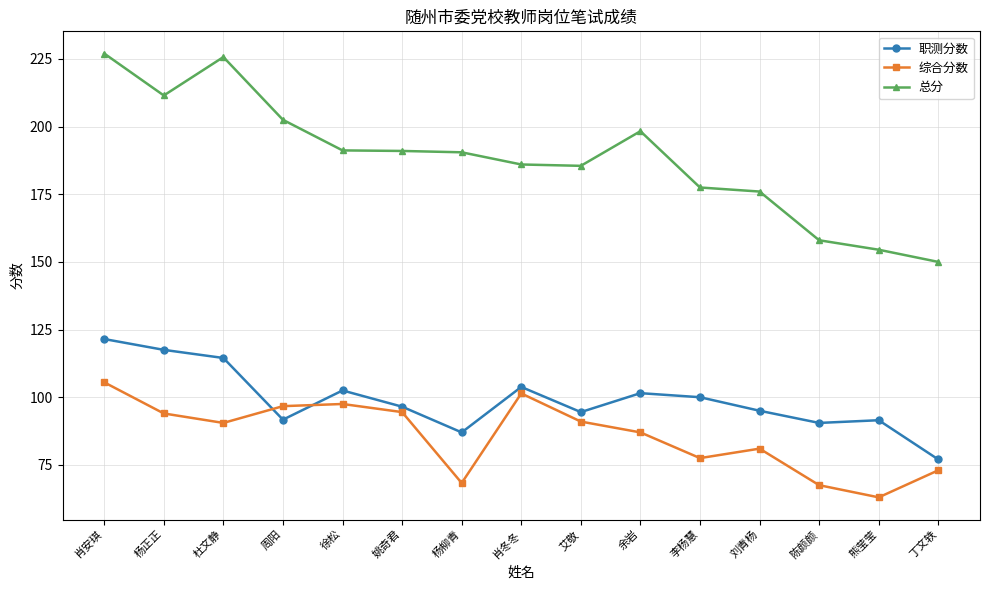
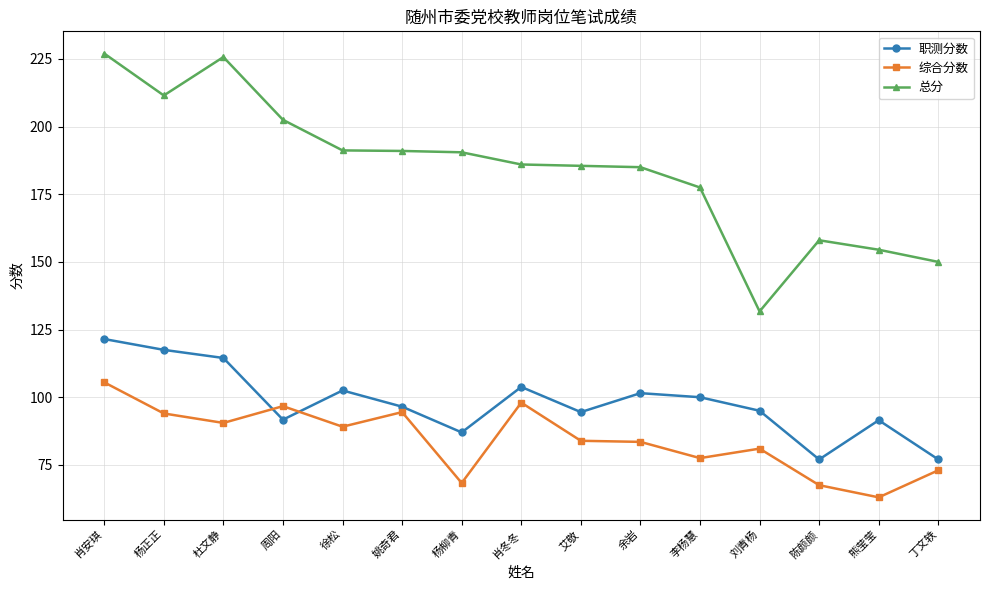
综合分数, 徐松: 98 -> 89
综合分数, 肖冬冬: 101 -> 98
综合分数, 艾敬: 91 -> 84
综合分数, 余岩: 87 -> 84
总分, 余岩: 198 -> 185
总分, 刘青杨: 176 -> 132
职测分数, 陈颜颜: 91 -> 77
